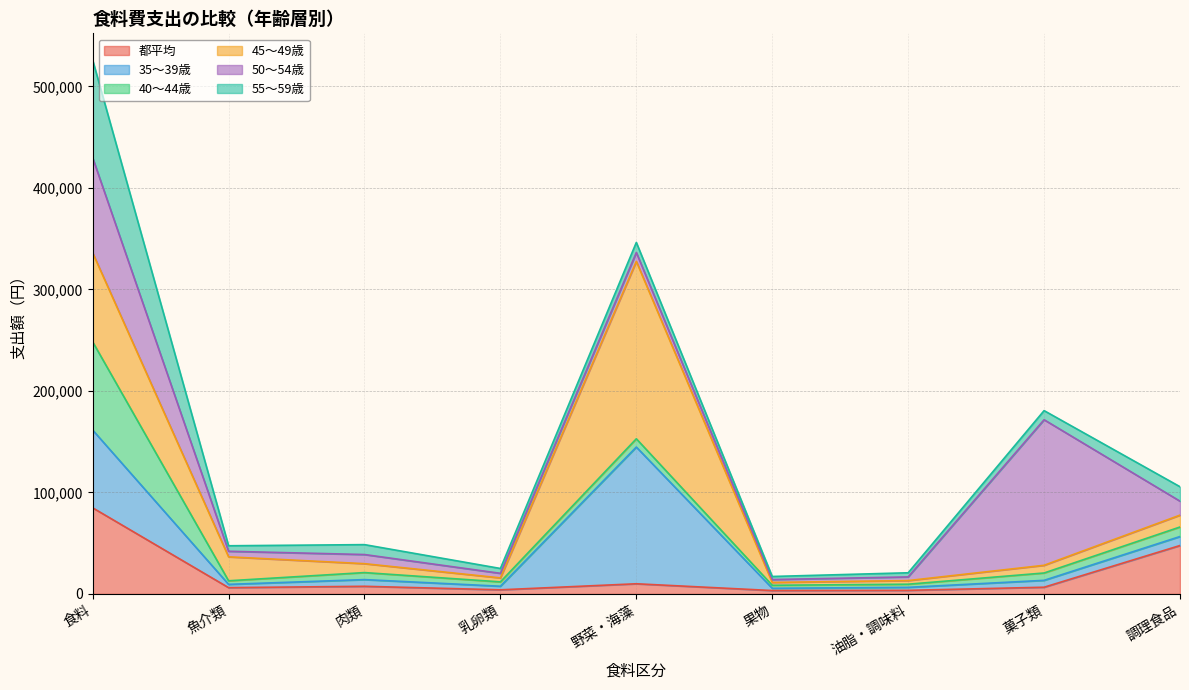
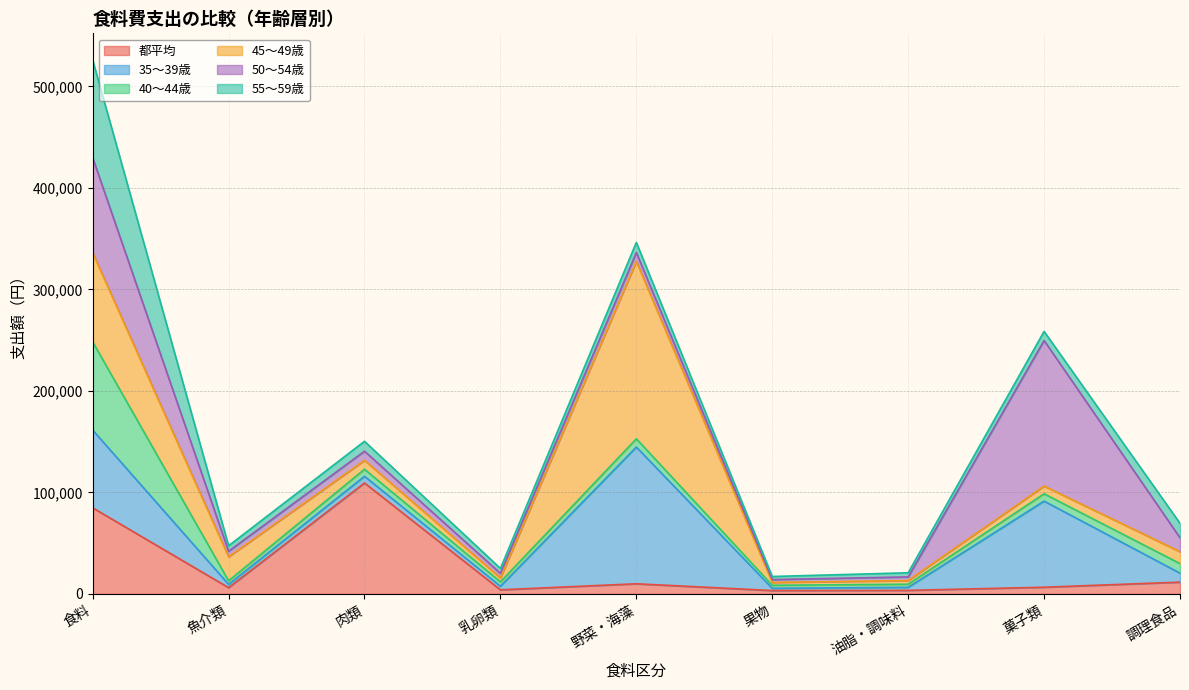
都平均, 肉類: 8,000 -> 109,000
35～39歳, 菓子類: 7,000 -> 85,000
都平均, 調理食品: 48,000 -> 12,000
